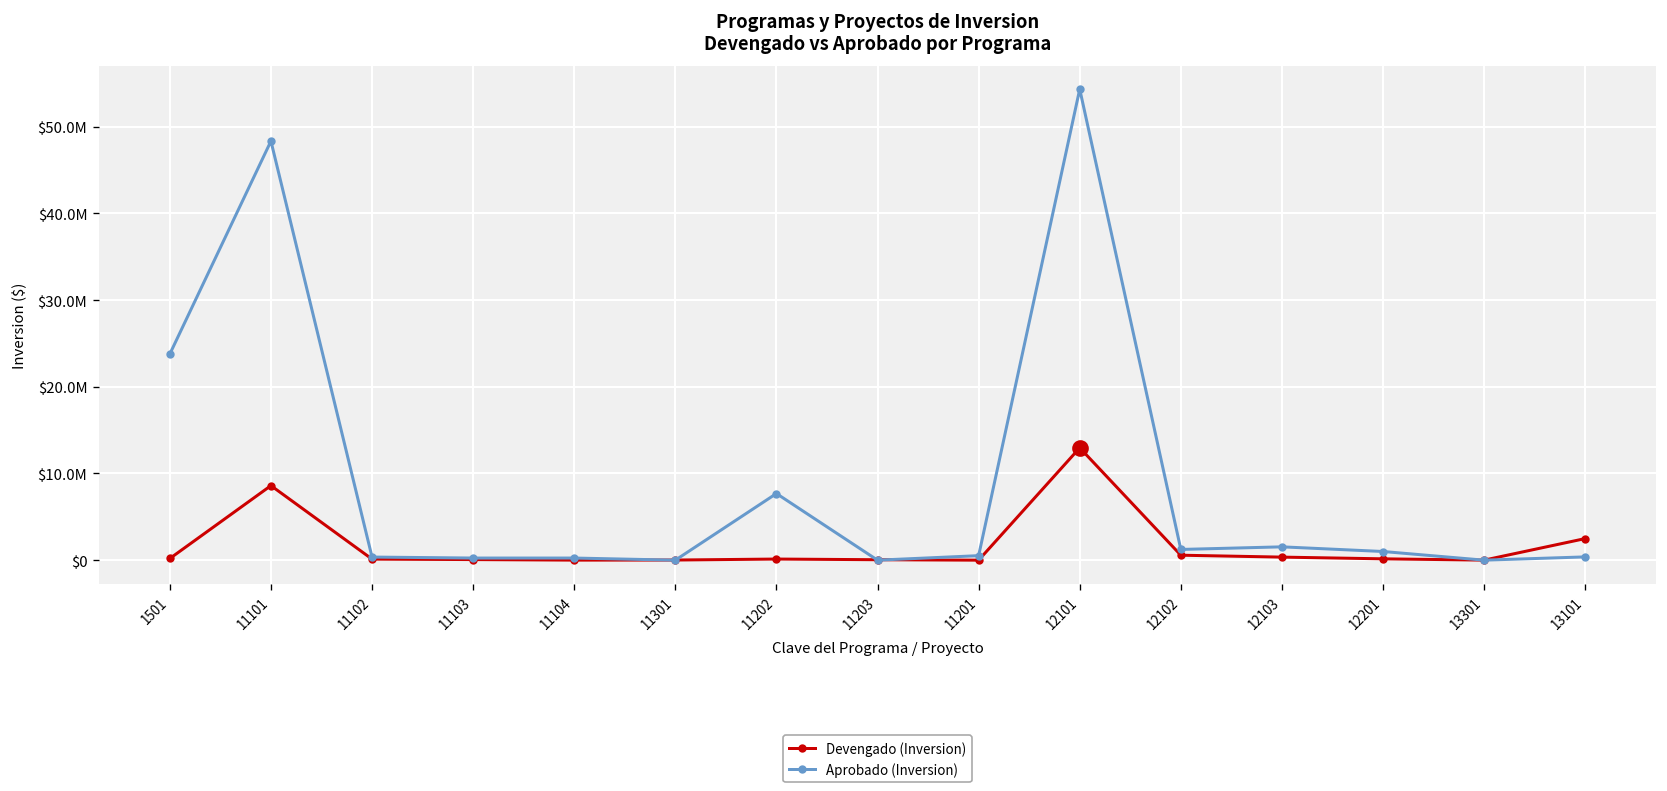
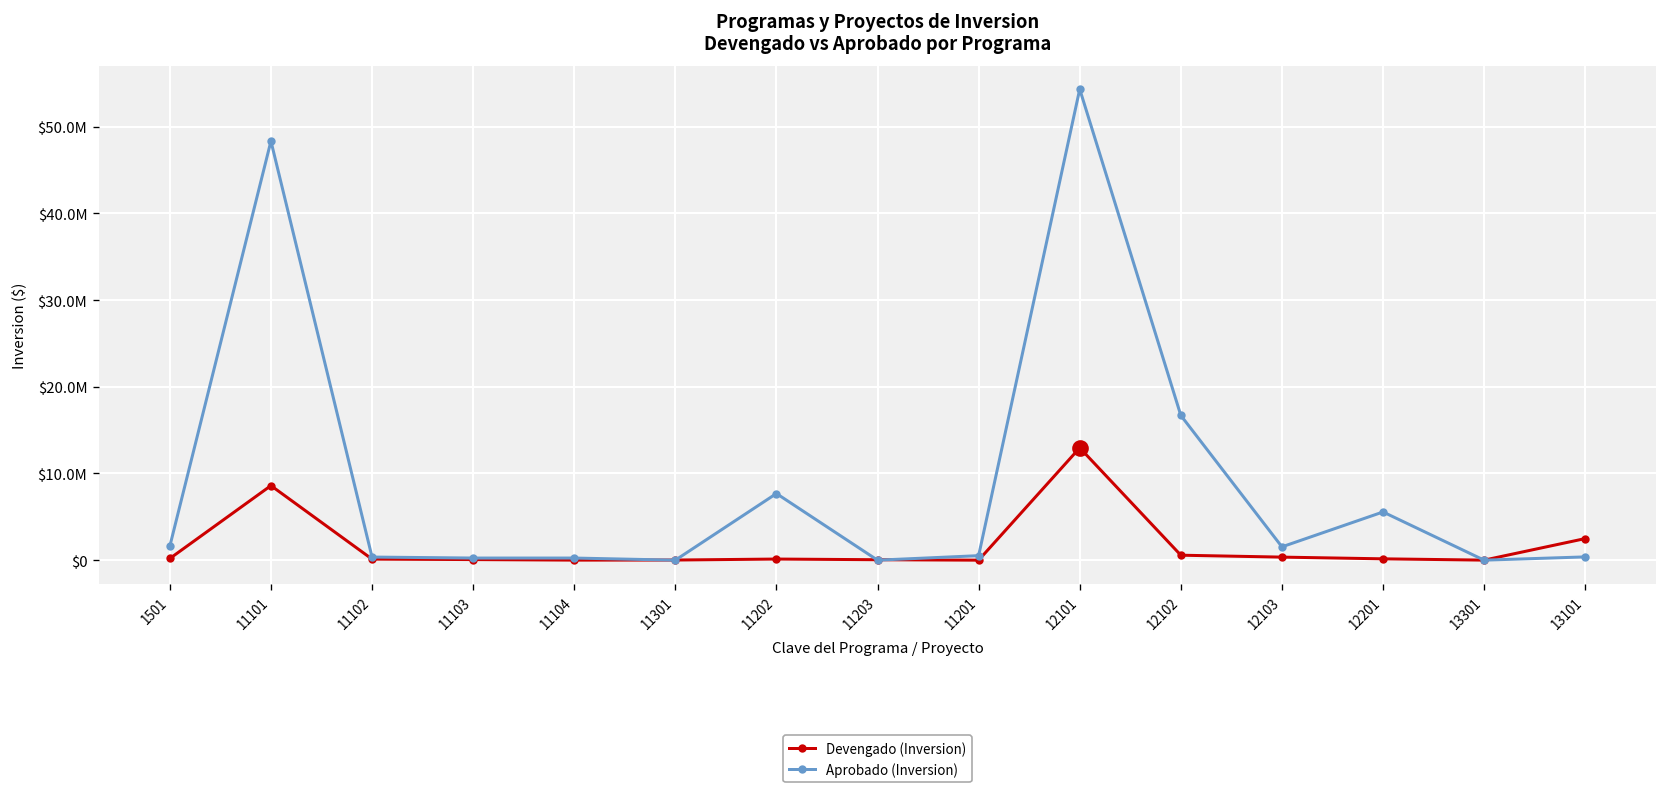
Aprobado (Inversion), 1501: $24000000 -> $2000000
Aprobado (Inversion), 12102: $1000000 -> $17000000
Aprobado (Inversion), 12201: $1000000 -> $6000000
